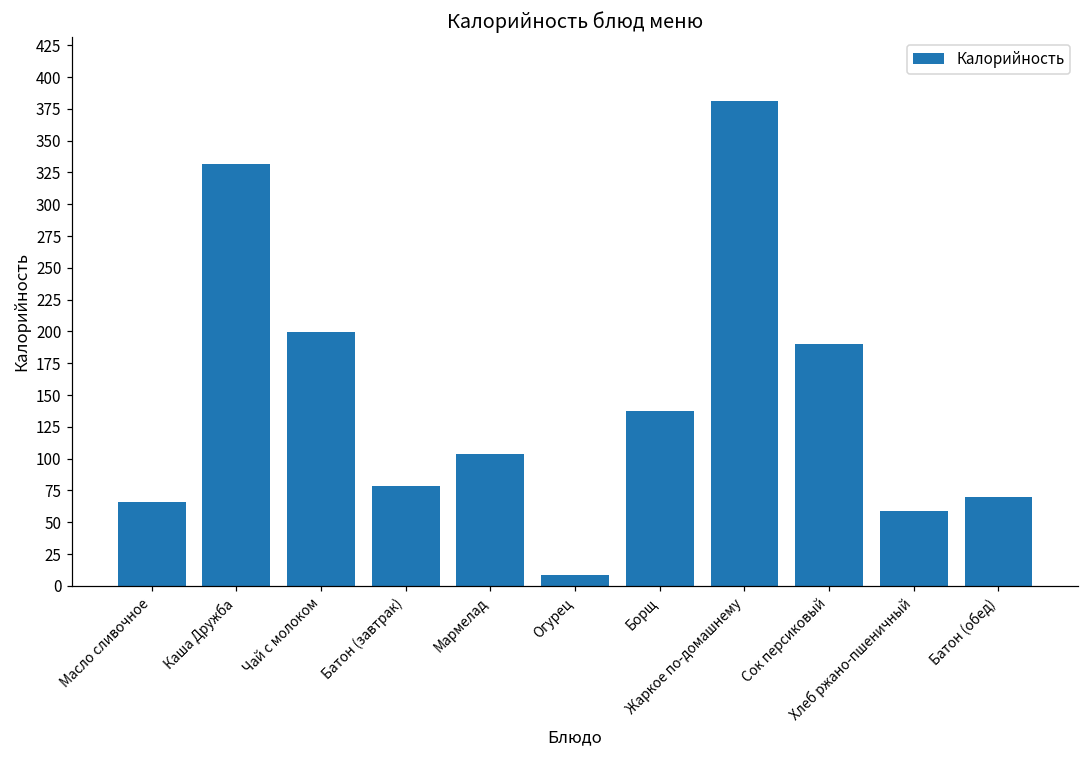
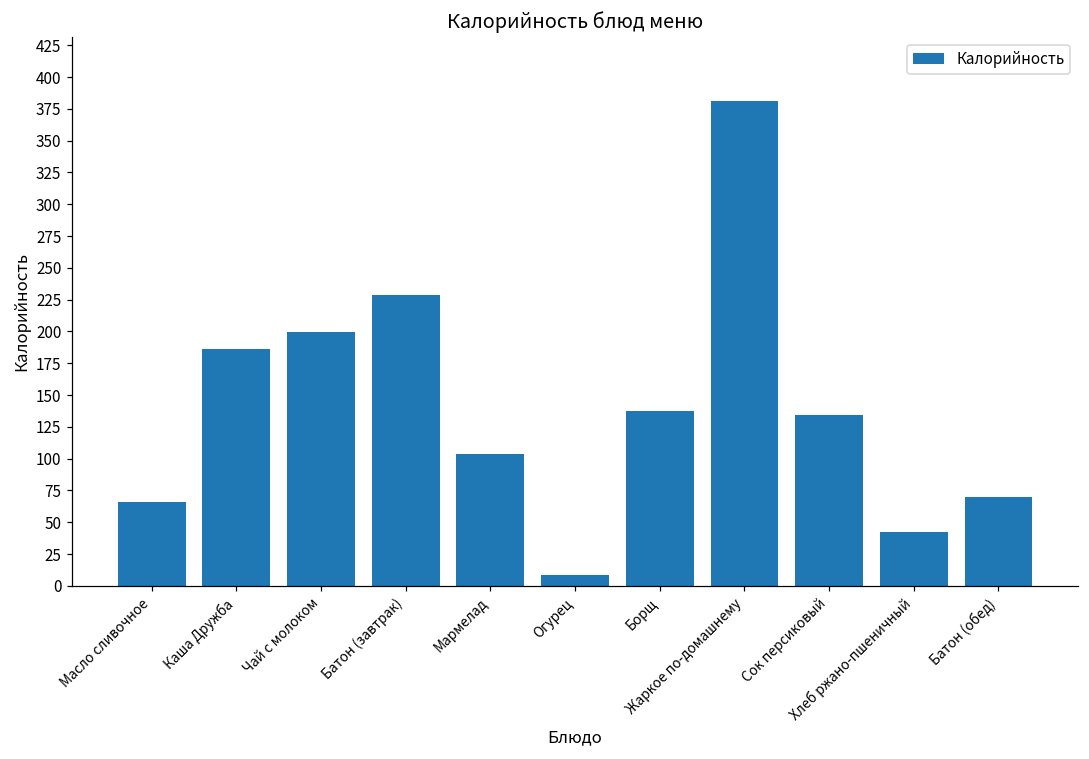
Каша Дружба: 331 -> 186
Батон (завтрак): 79 -> 228
Сок персиковый: 190 -> 134
Хлеб ржано-пшеничный: 59 -> 42
